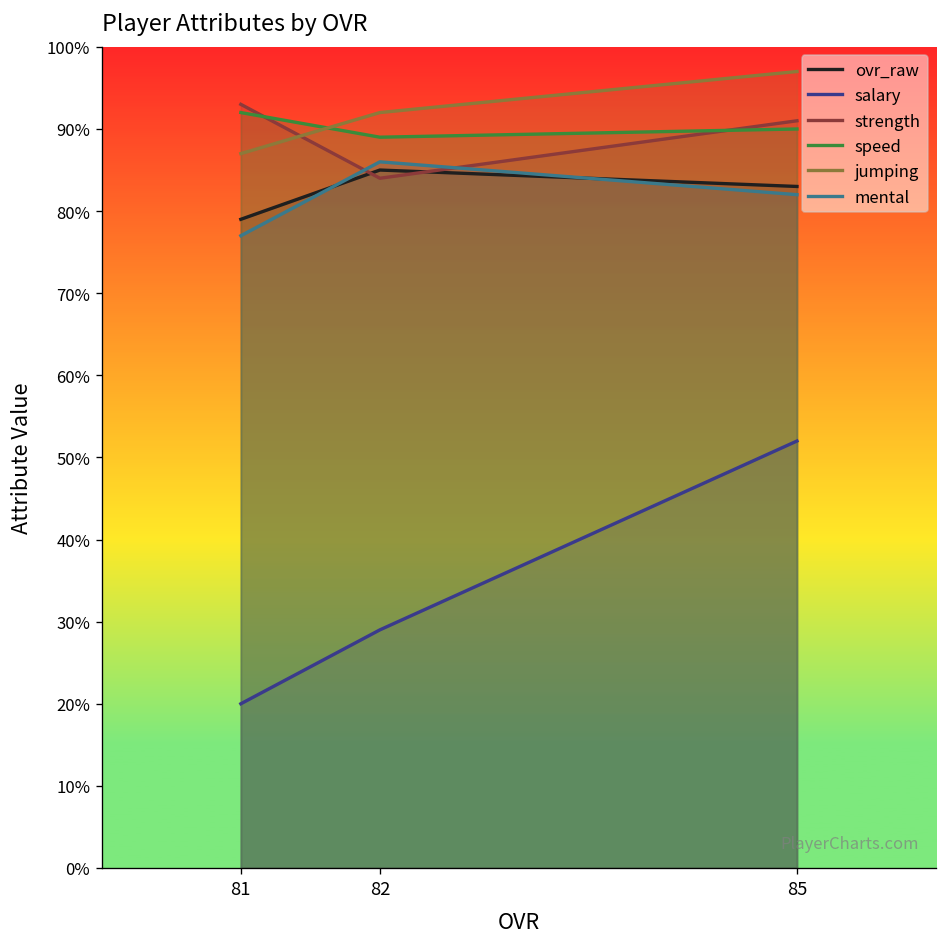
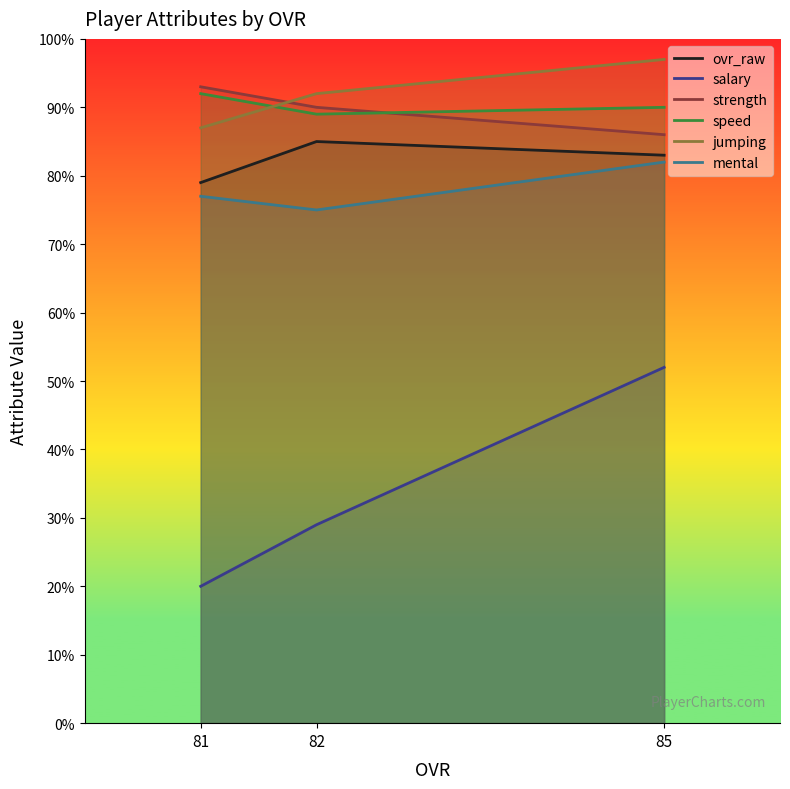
strength, 82: 84% -> 90%
mental, 82: 86% -> 75%
strength, 85: 91% -> 86%
